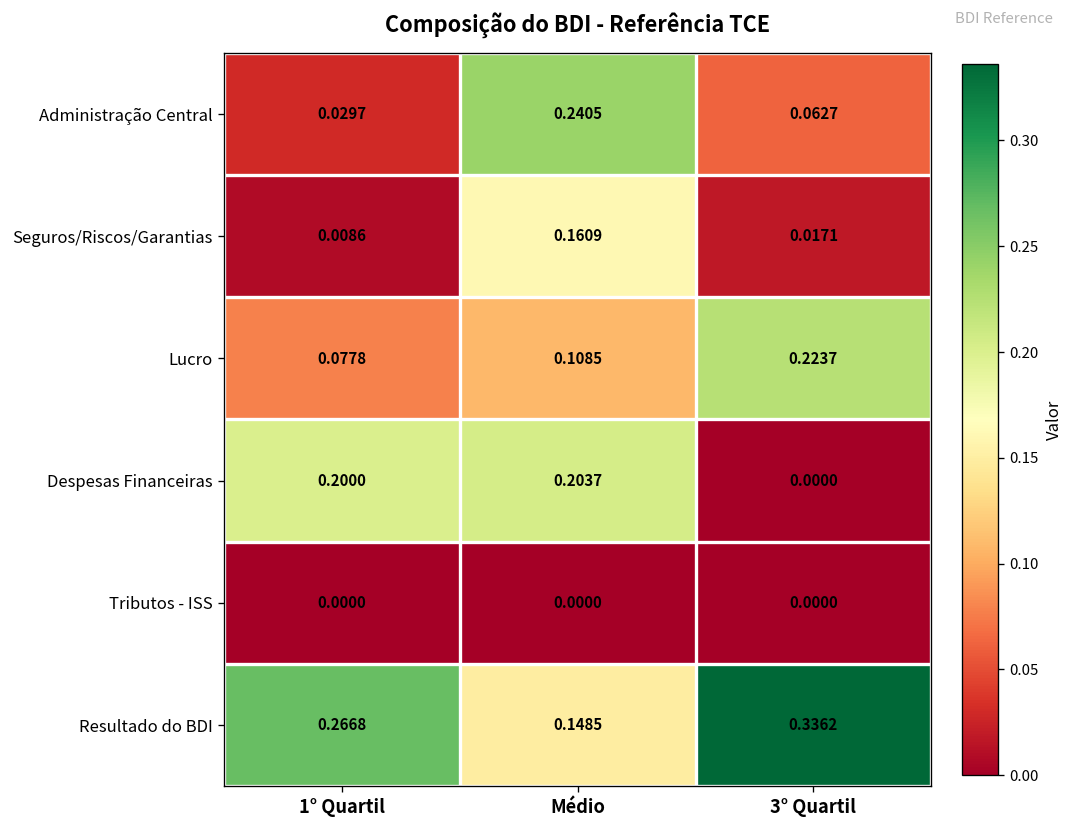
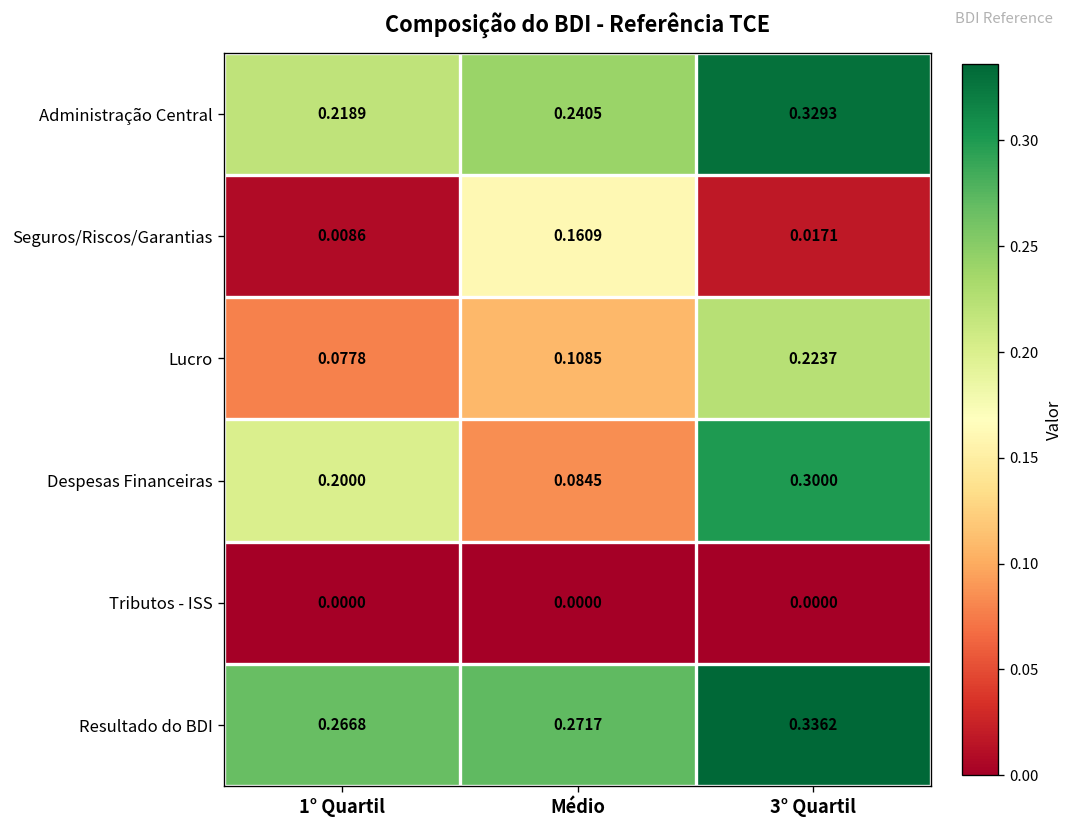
Administração Central, 1° Quartil: 0.0297 -> 0.2189
Administração Central, 3° Quartil: 0.0627 -> 0.3293
Despesas Financeiras, Médio: 0.2037 -> 0.0845
Despesas Financeiras, 3° Quartil: 0.0000 -> 0.3000
Resultado do BDI, Médio: 0.1485 -> 0.2717
